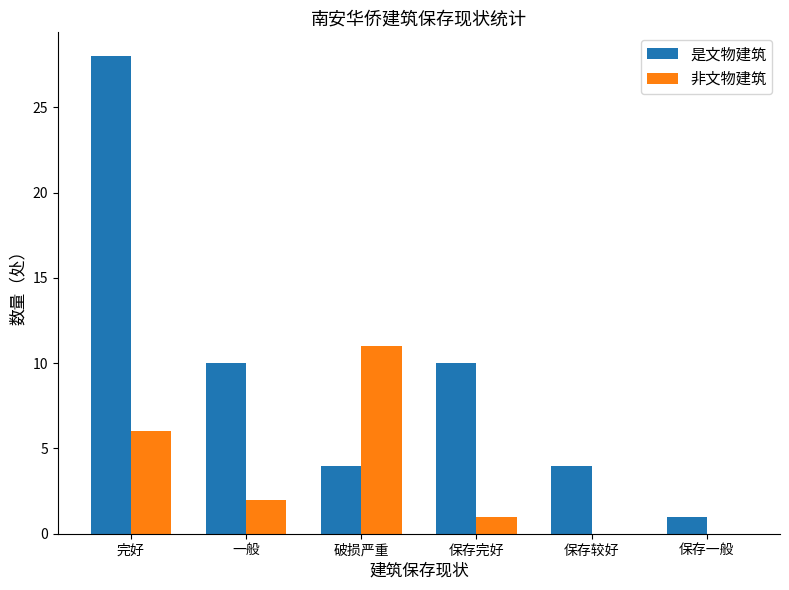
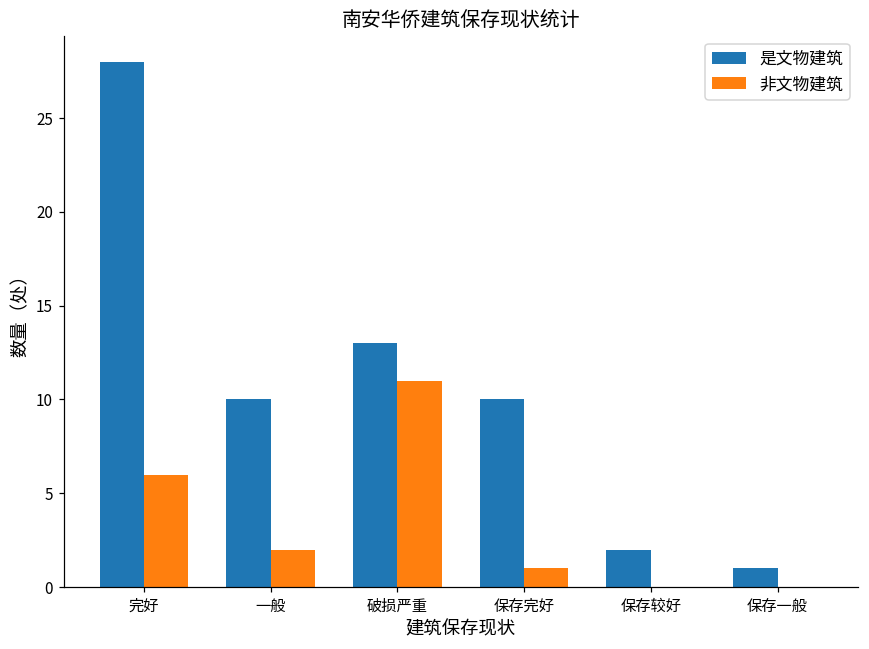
是文物建筑, 破损严重: 4 -> 13
是文物建筑, 保存较好: 4 -> 2
